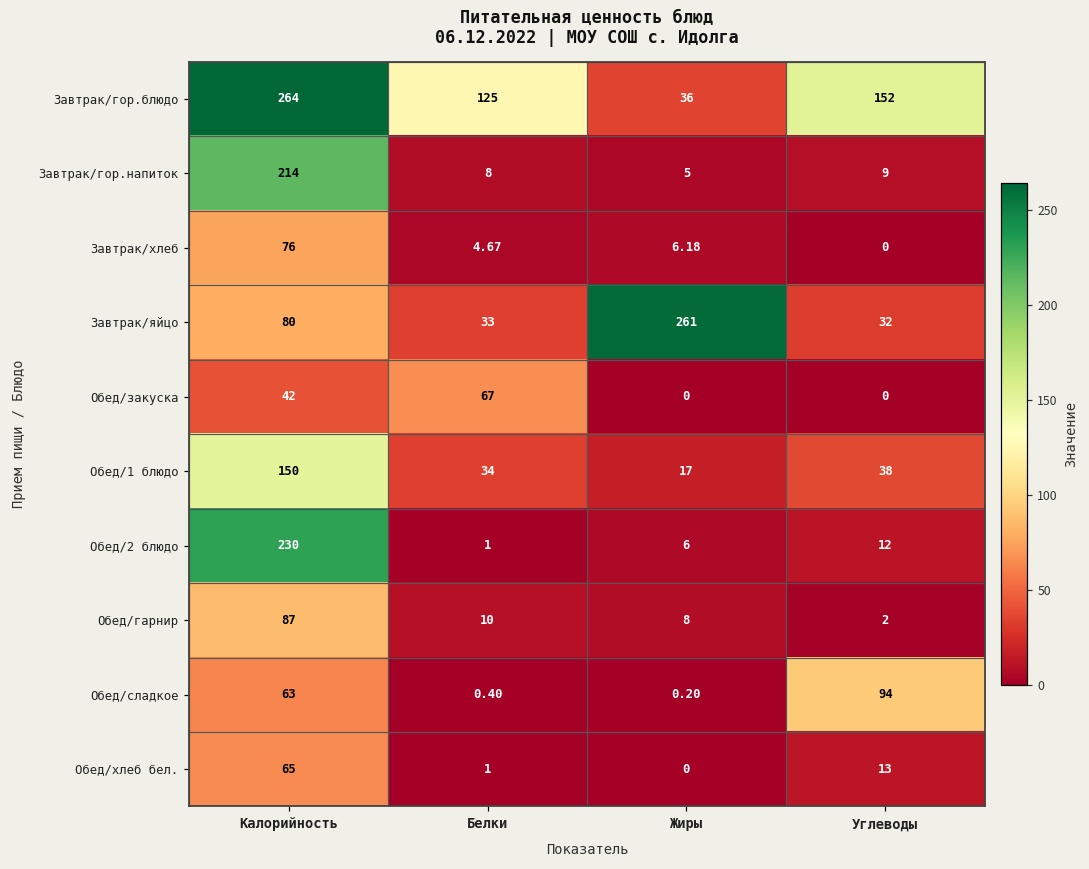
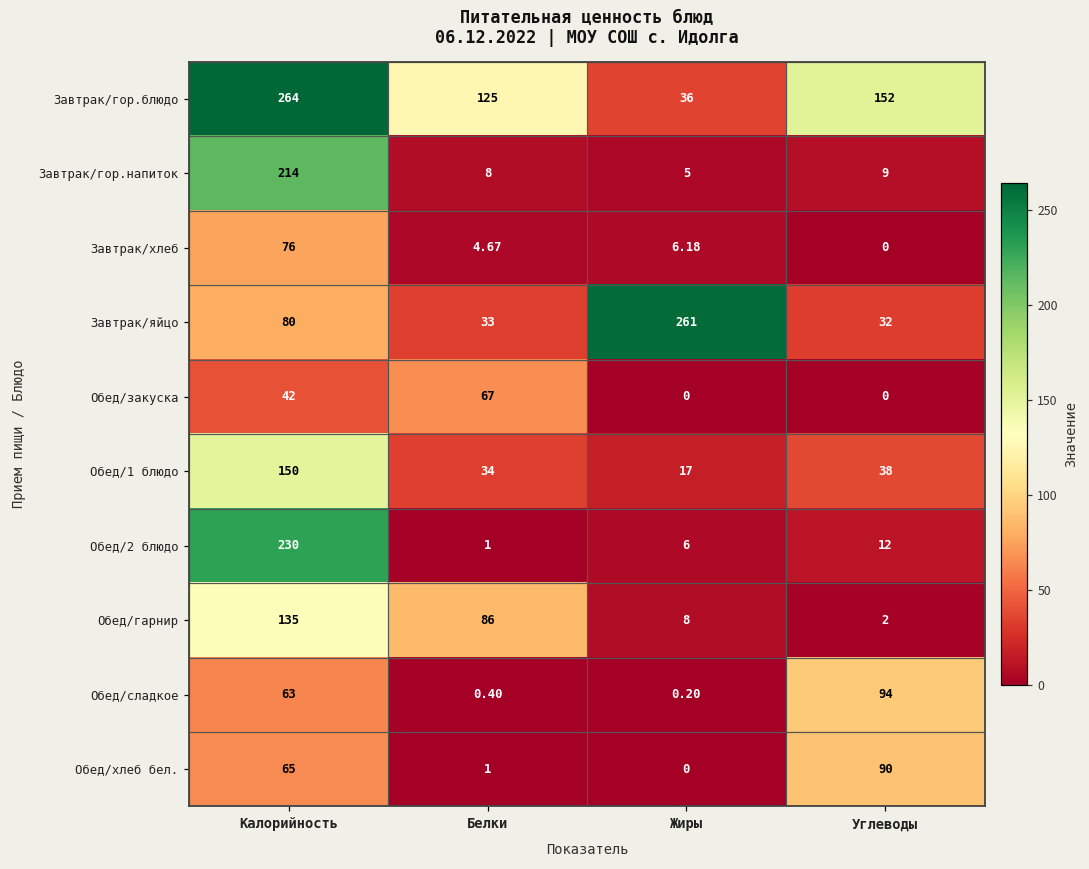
Обед/гарнир, Калорийность: 87 -> 135
Обед/гарнир, Белки: 10 -> 86
Обед/хлеб бел., Углеводы: 13 -> 90
